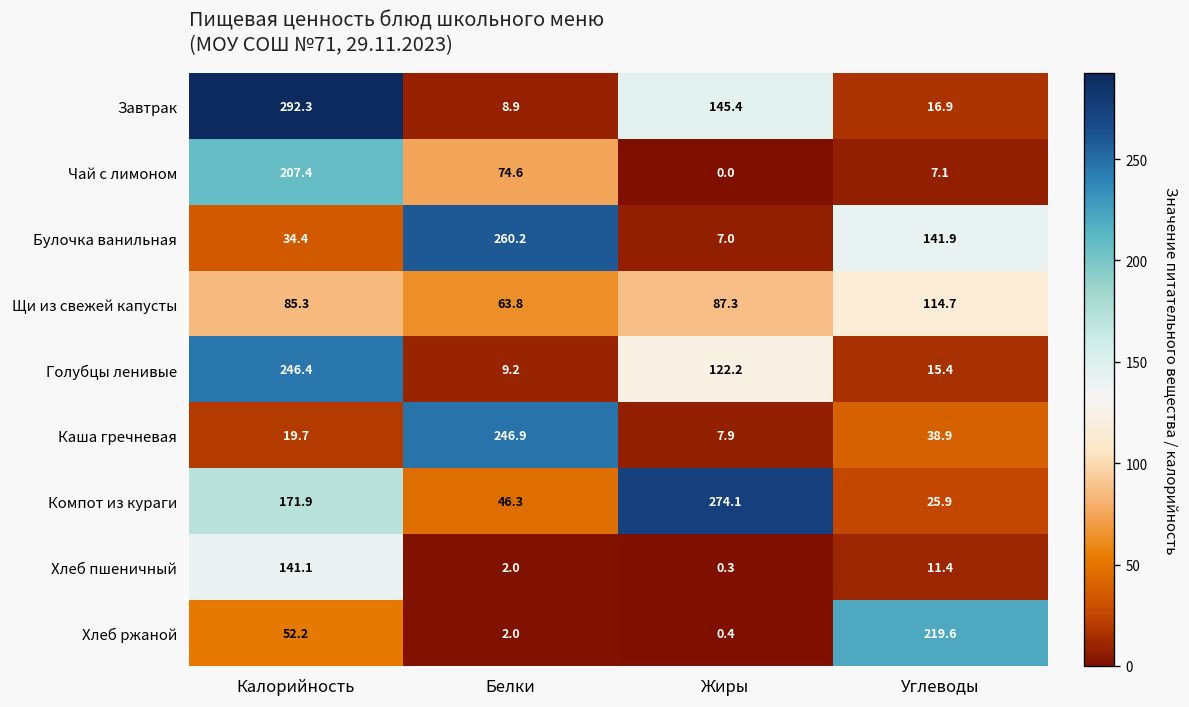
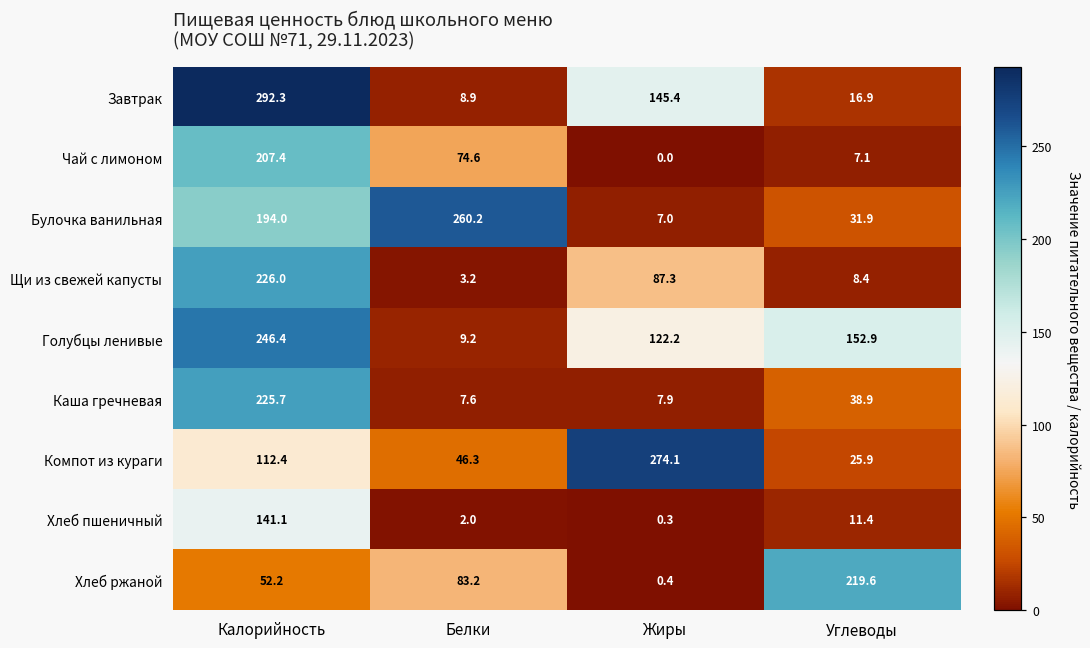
Булочка ванильная, Калорийность: 34.4 -> 194.0
Булочка ванильная, Углеводы: 141.9 -> 31.9
Щи из свежей капусты, Калорийность: 85.3 -> 226.0
Щи из свежей капусты, Белки: 63.8 -> 3.2
Щи из свежей капусты, Углеводы: 114.7 -> 8.4
Голубцы ленивые, Углеводы: 15.4 -> 152.9
Каша гречневая, Калорийность: 19.7 -> 225.7
Каша гречневая, Белки: 246.9 -> 7.6
Компот из кураги, Калорийность: 171.9 -> 112.4
Хлеб ржаной, Белки: 2.0 -> 83.2
